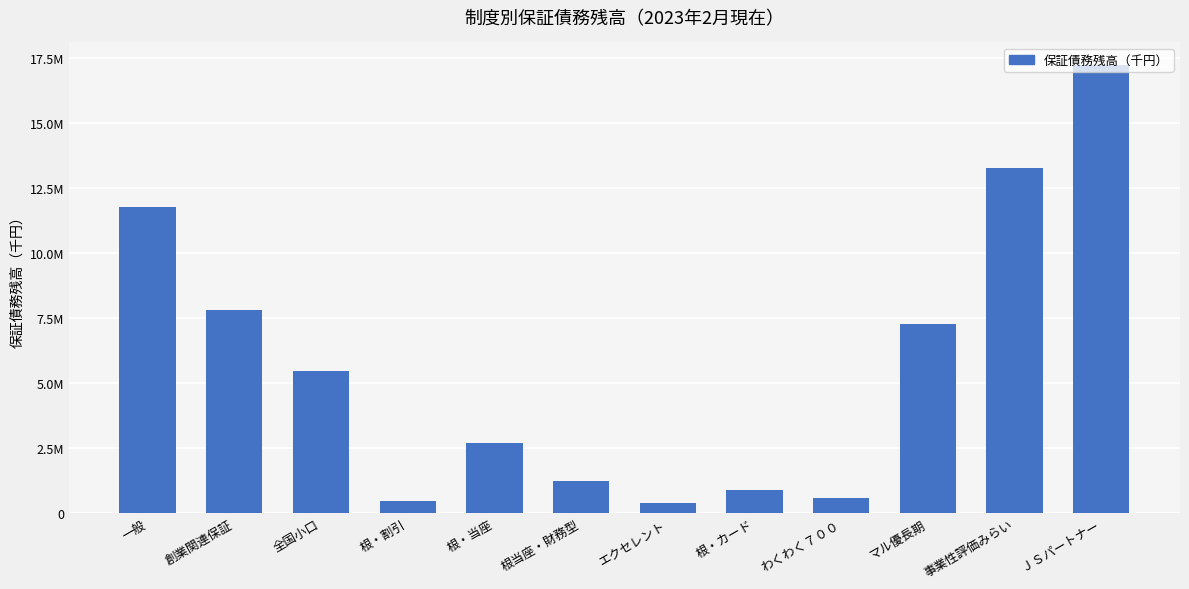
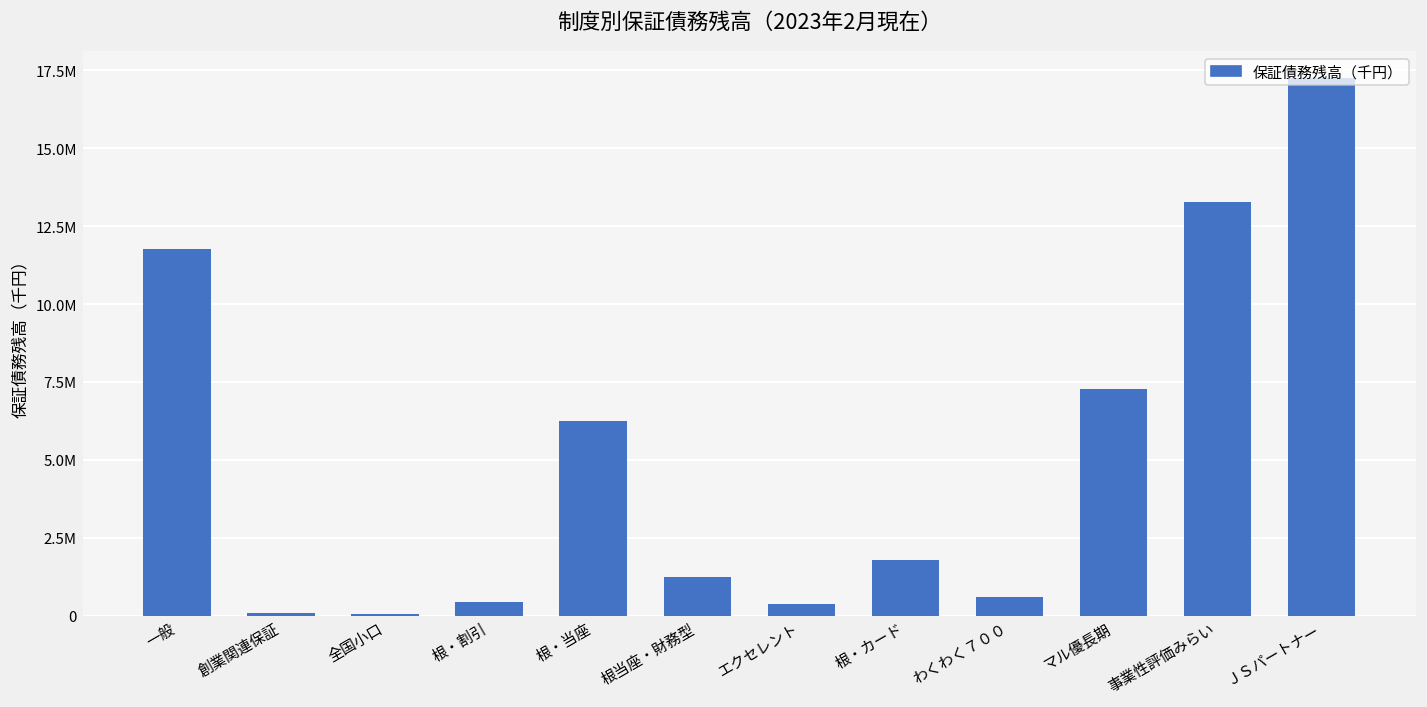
創業関連保証: 7800000 -> 100000
全国小口: 5500000 -> 0
根・当座: 2700000 -> 6200000
根・カード: 900000 -> 1800000
